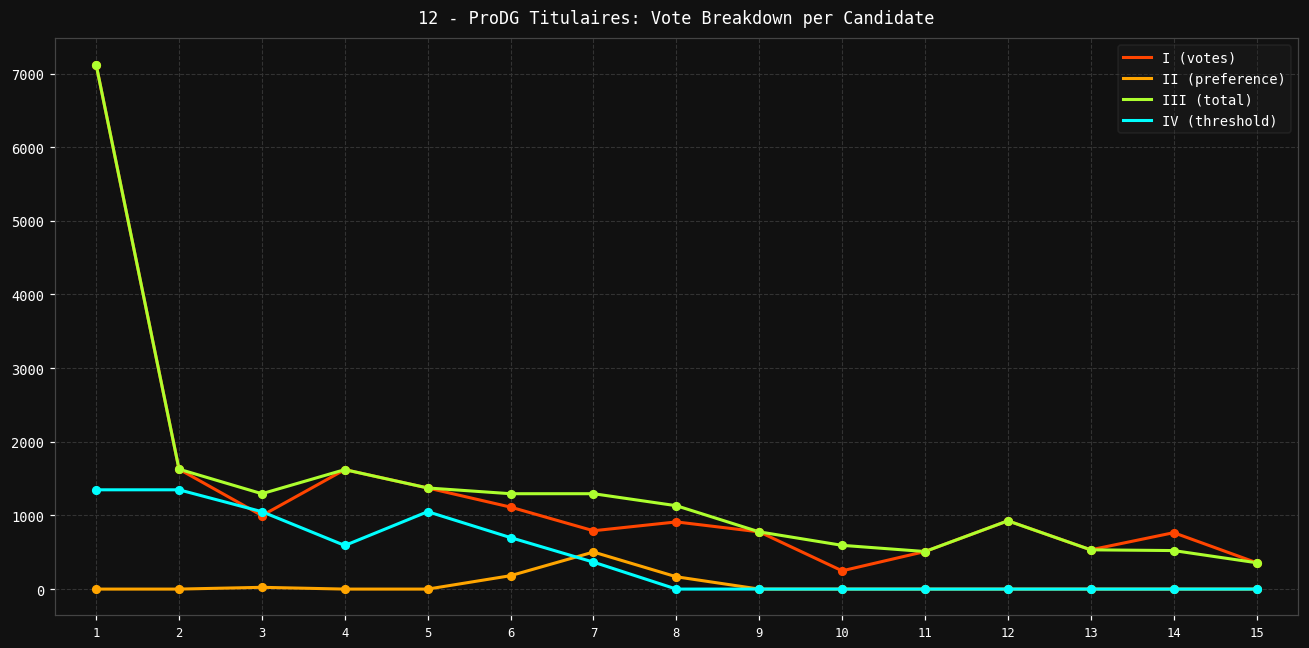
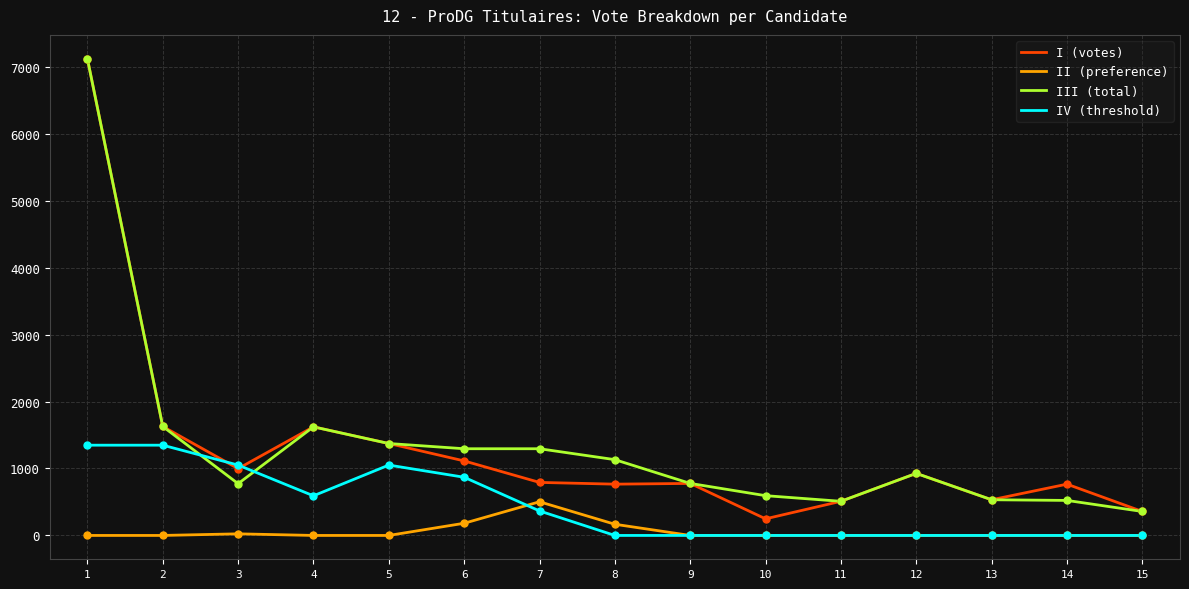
III (total), 3: 1300 -> 800
IV (threshold), 6: 700 -> 900
I (votes), 8: 900 -> 800
